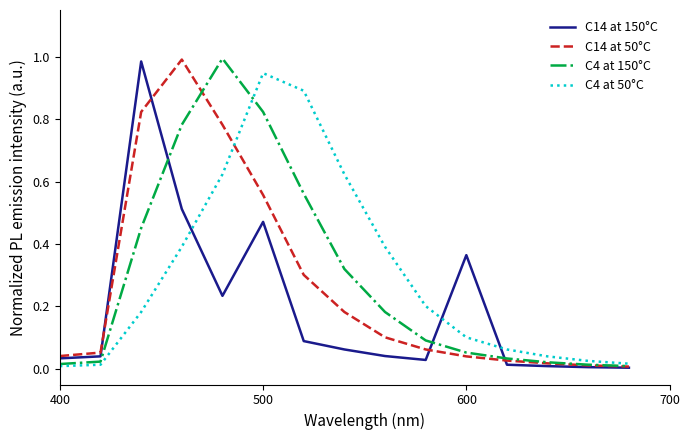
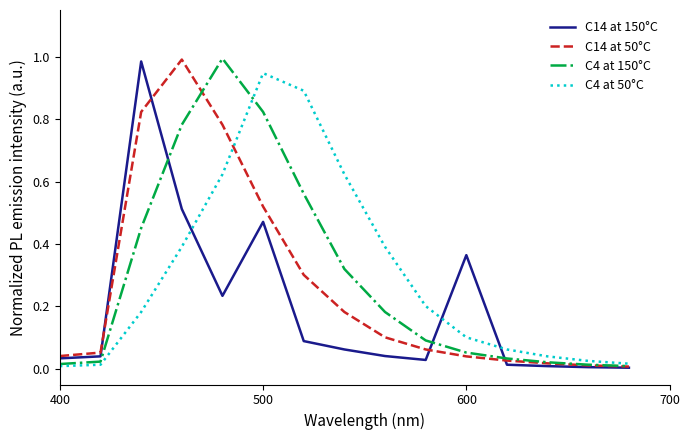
C14 at 50°C, 500: 0.56 -> 0.52
